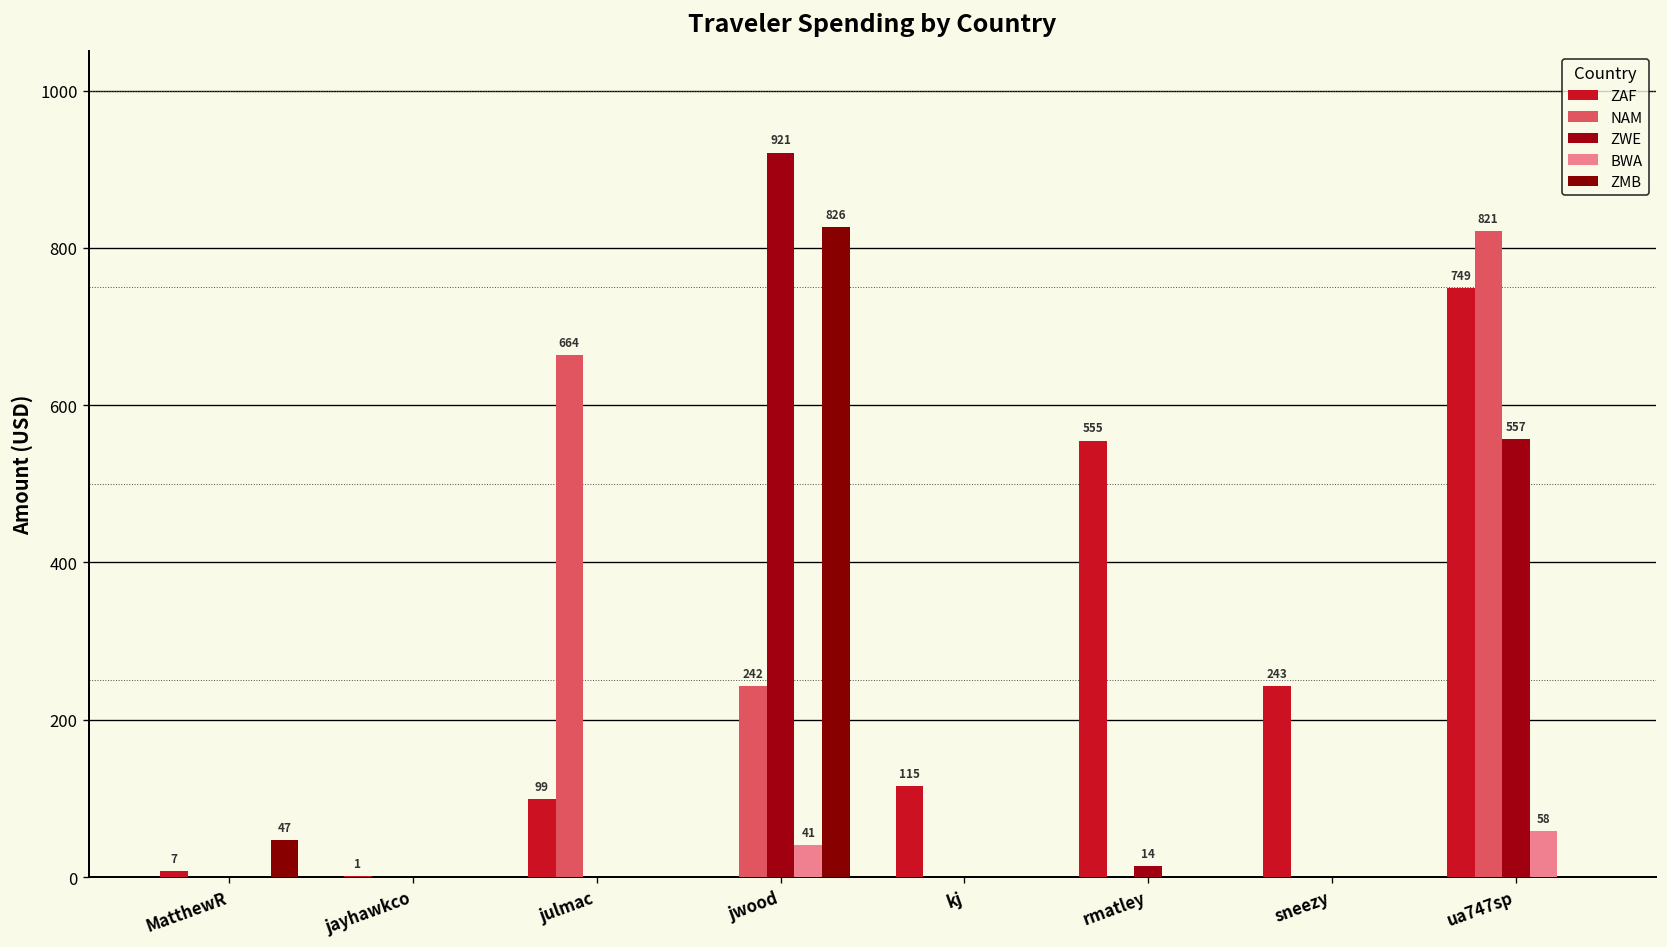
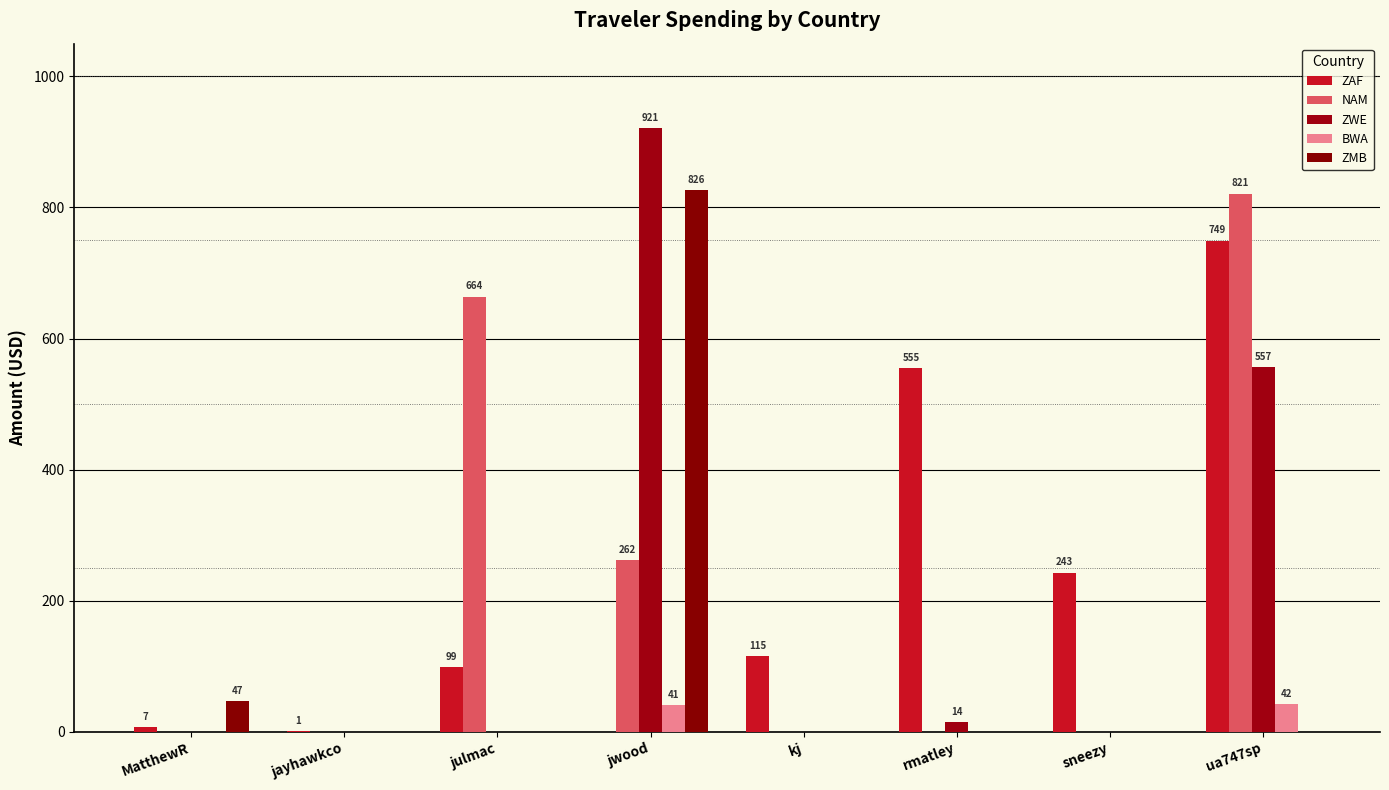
NAM, jwood: 242 -> 262
BWA, ua747sp: 58 -> 42
